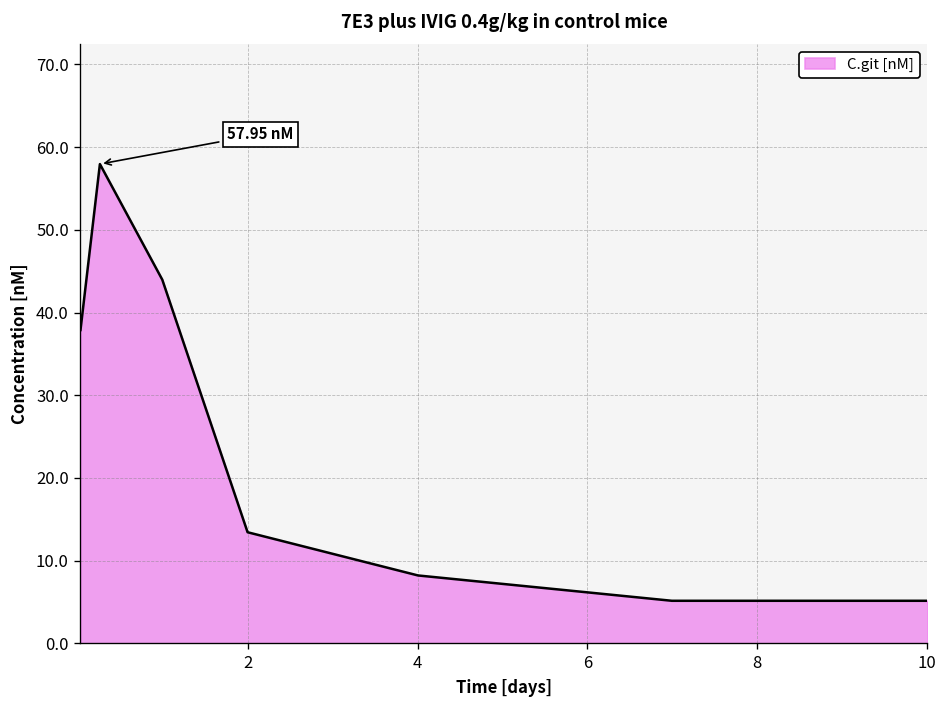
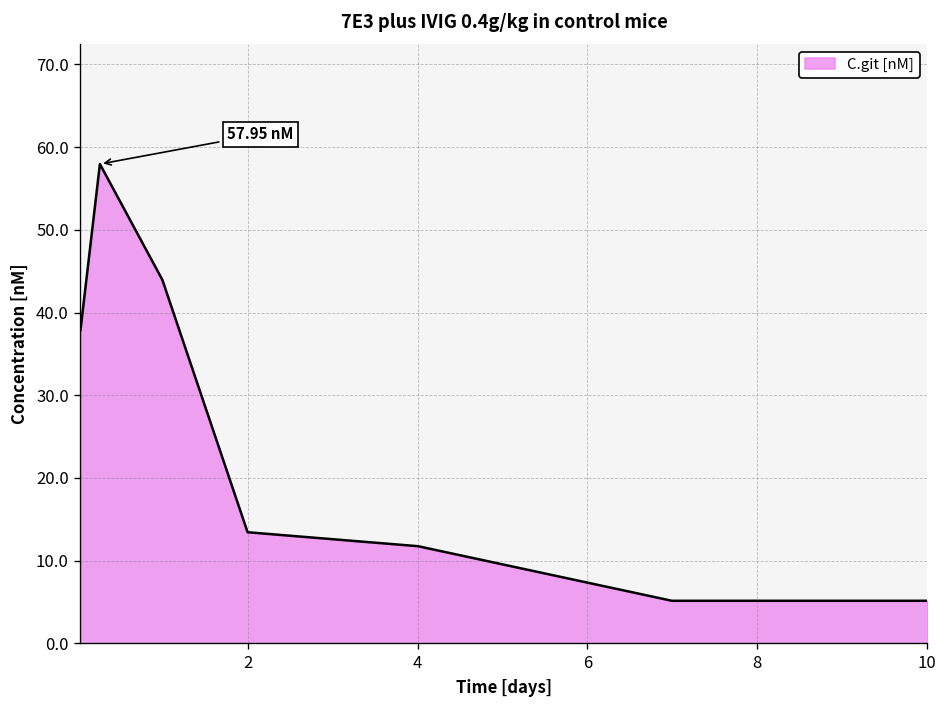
4: 8 -> 12
